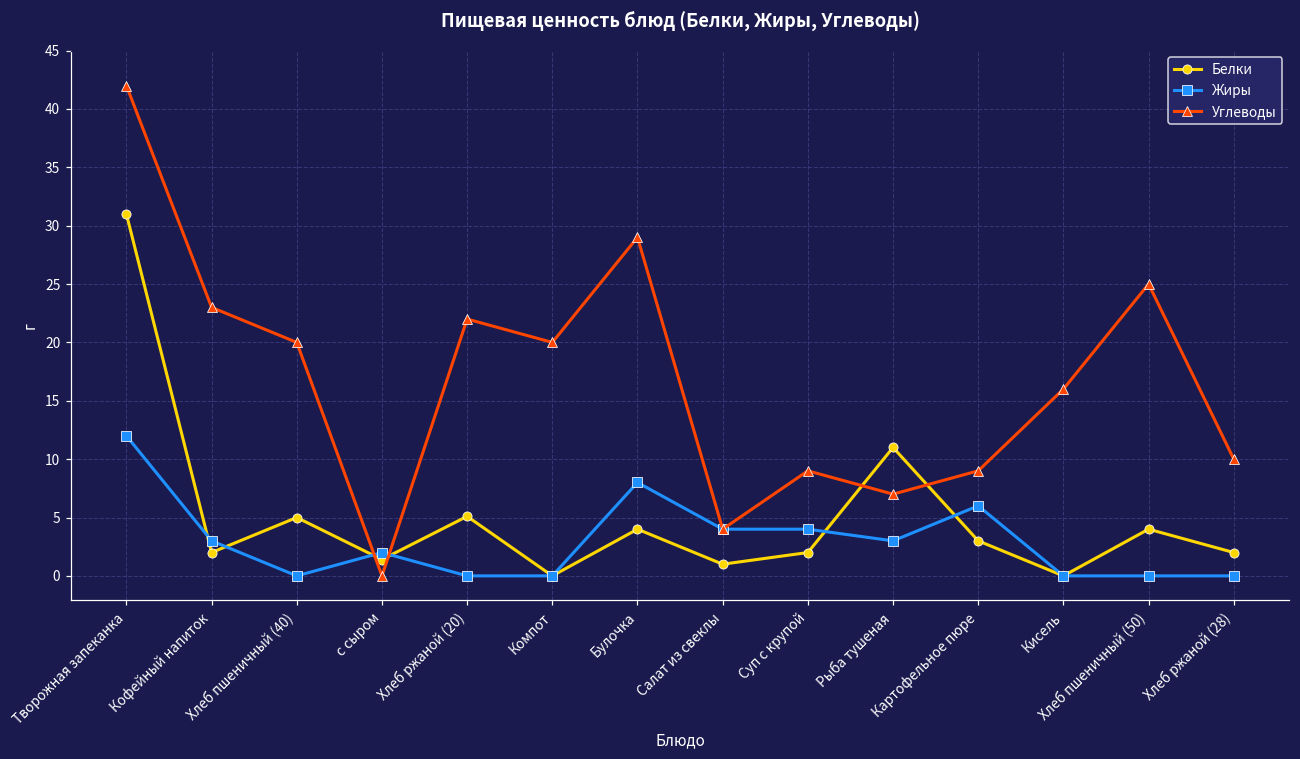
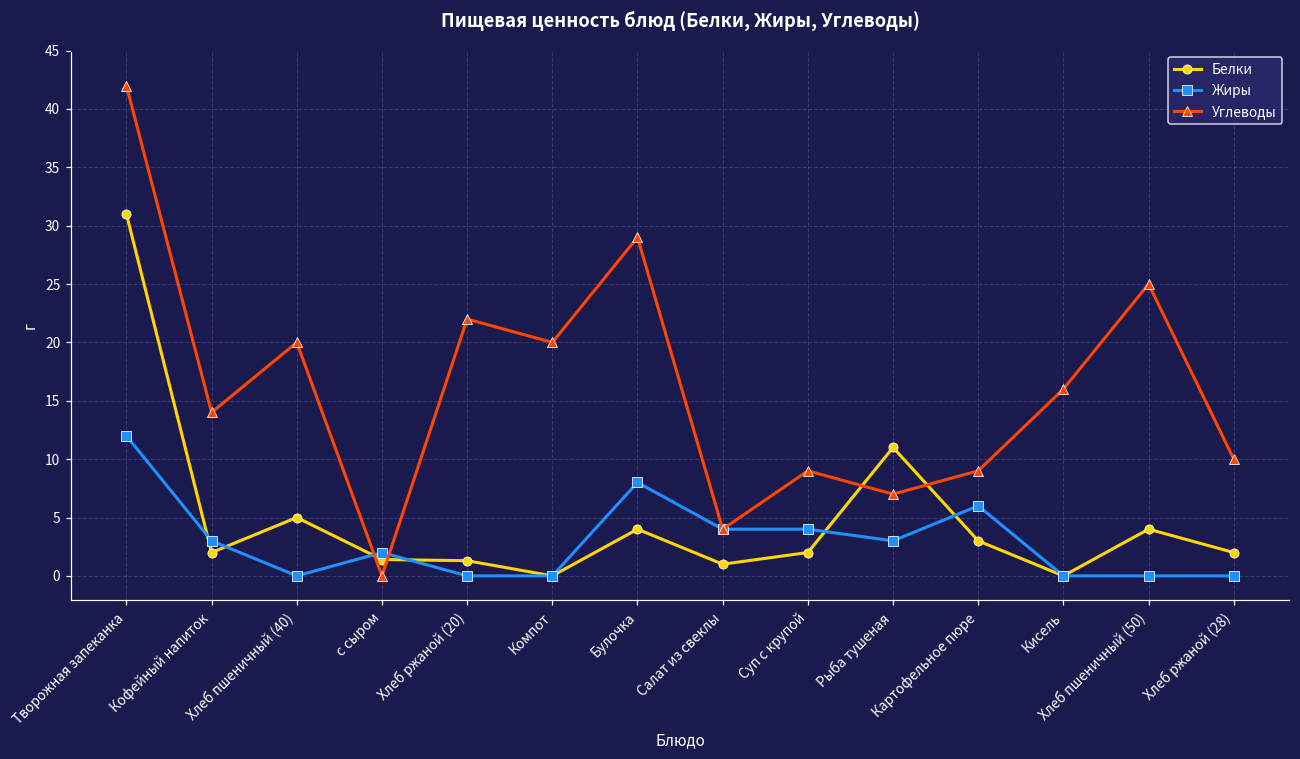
Углеводы, Кофейный напиток: 23 -> 14
Белки, Хлеб ржаной (20): 5.1 -> 1.3
